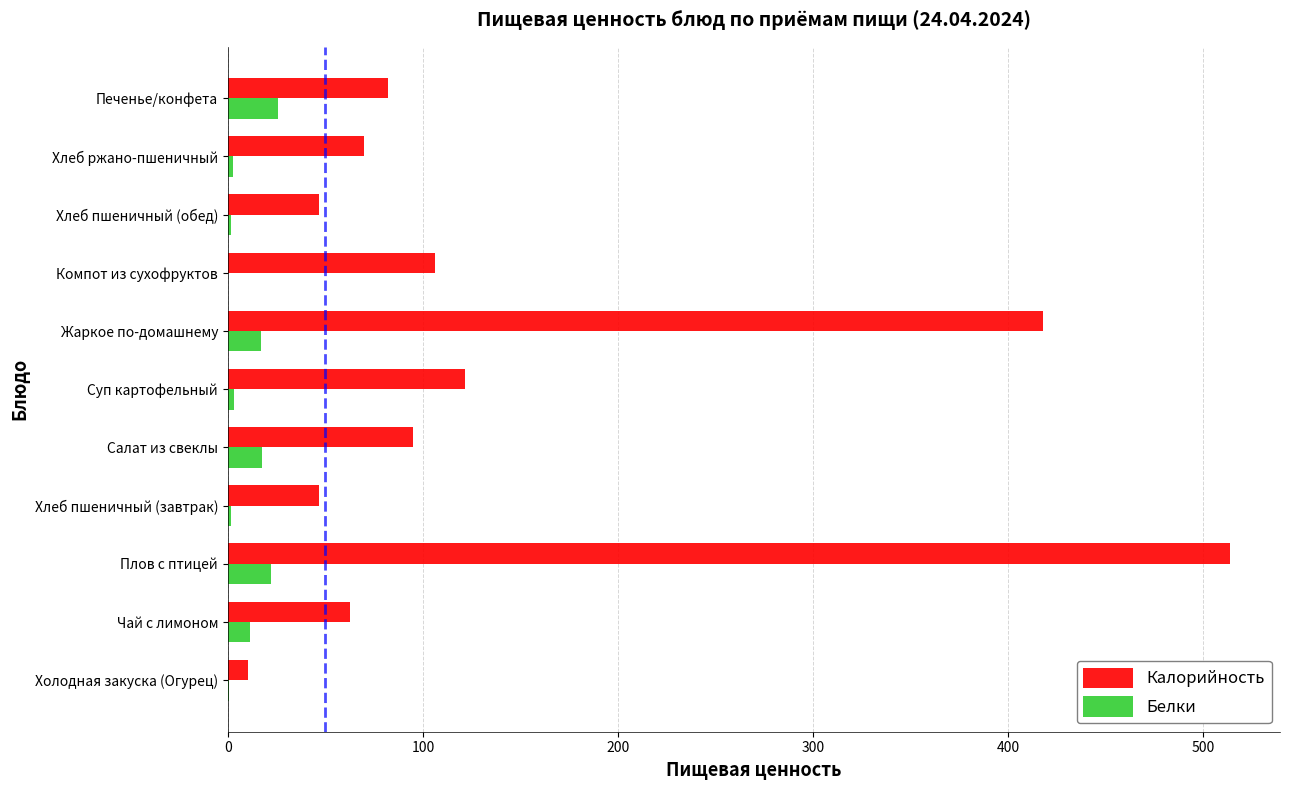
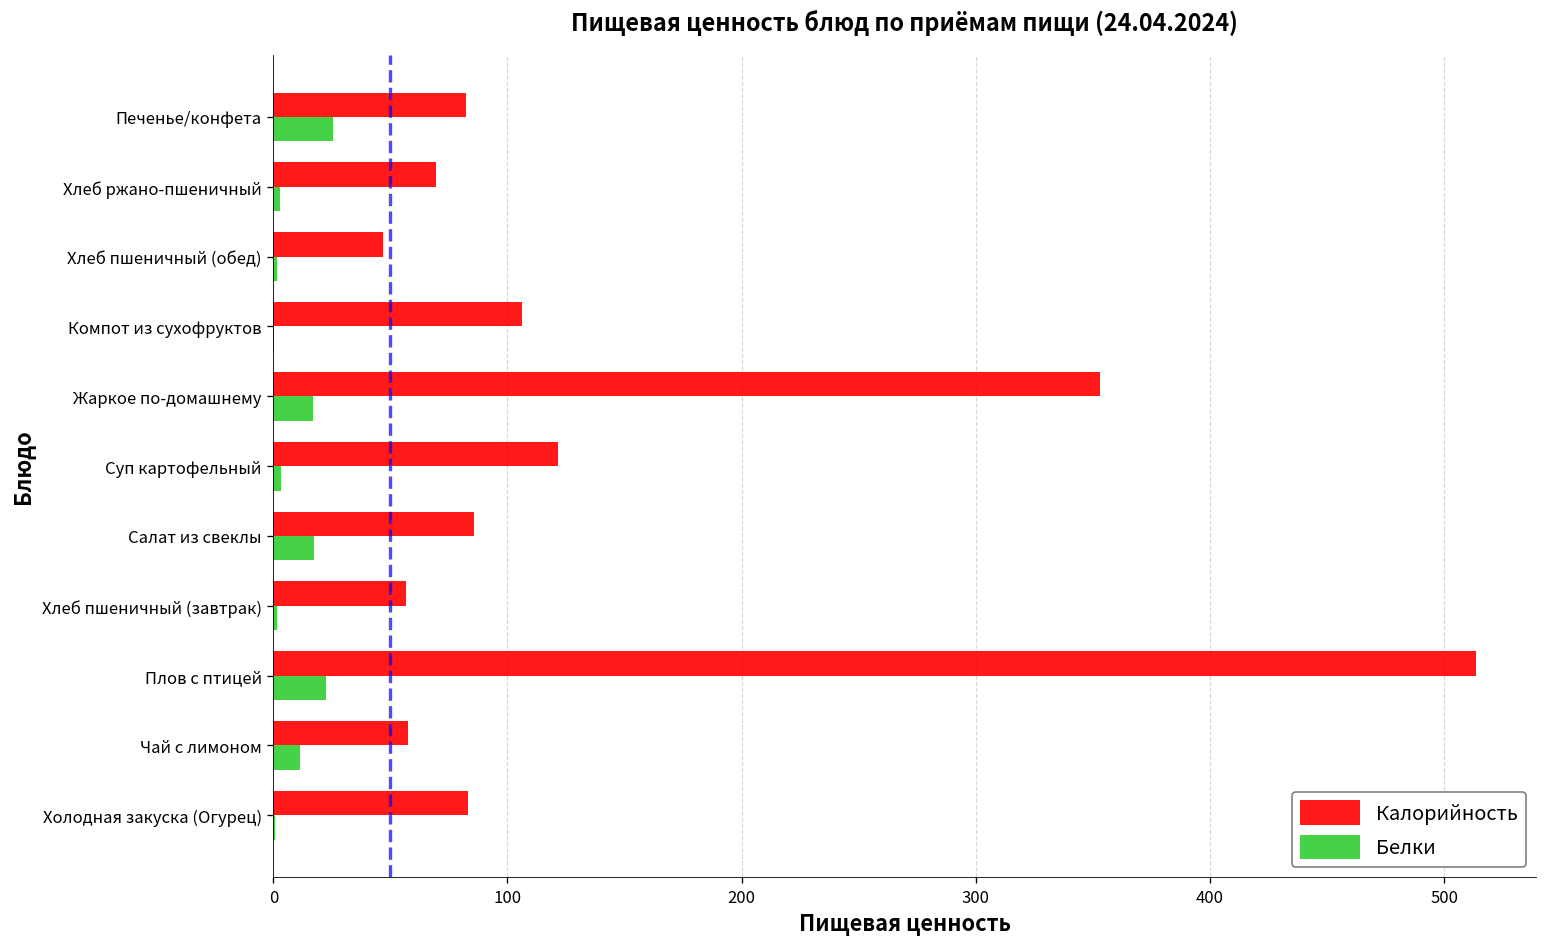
Калорийность, Жаркое по-домашнему: 418 -> 353
Калорийность, Салат из свеклы: 95 -> 86
Калорийность, Хлеб пшеничный (завтрак): 47 -> 57
Калорийность, Чай с лимоном: 62 -> 57
Калорийность, Холодная закуска (Огурец): 10 -> 83
